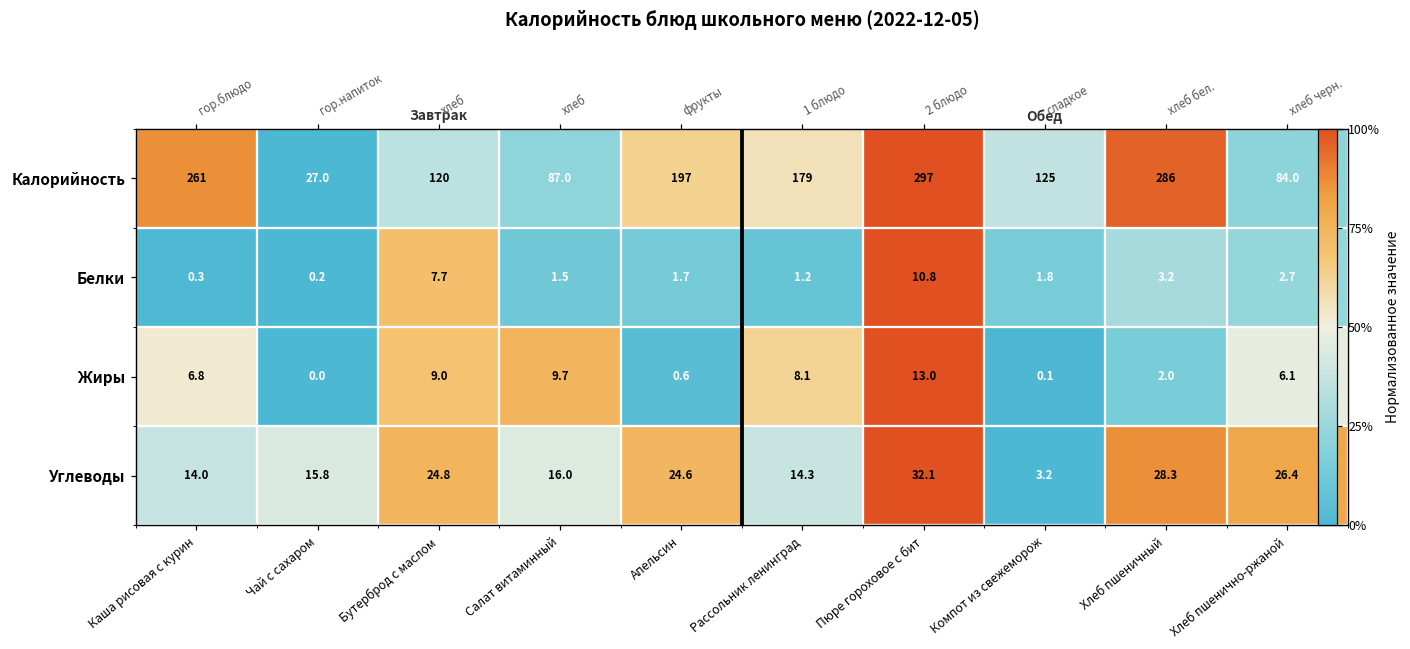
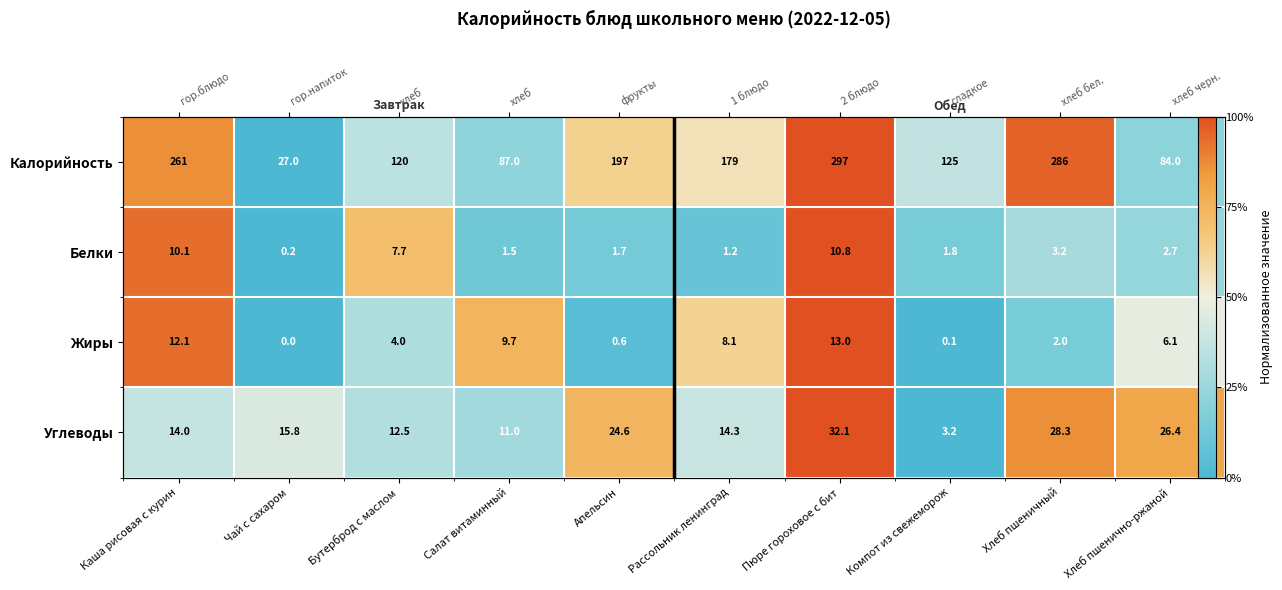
Белки, Каша рисовая с курин: 0.3 -> 10.1
Жиры, Каша рисовая с курин: 6.8 -> 12.1
Жиры, Бутерброд с маслом: 9.0 -> 4.0
Углеводы, Бутерброд с маслом: 24.8 -> 12.5
Углеводы, Салат витаминный: 16.0 -> 11.0
